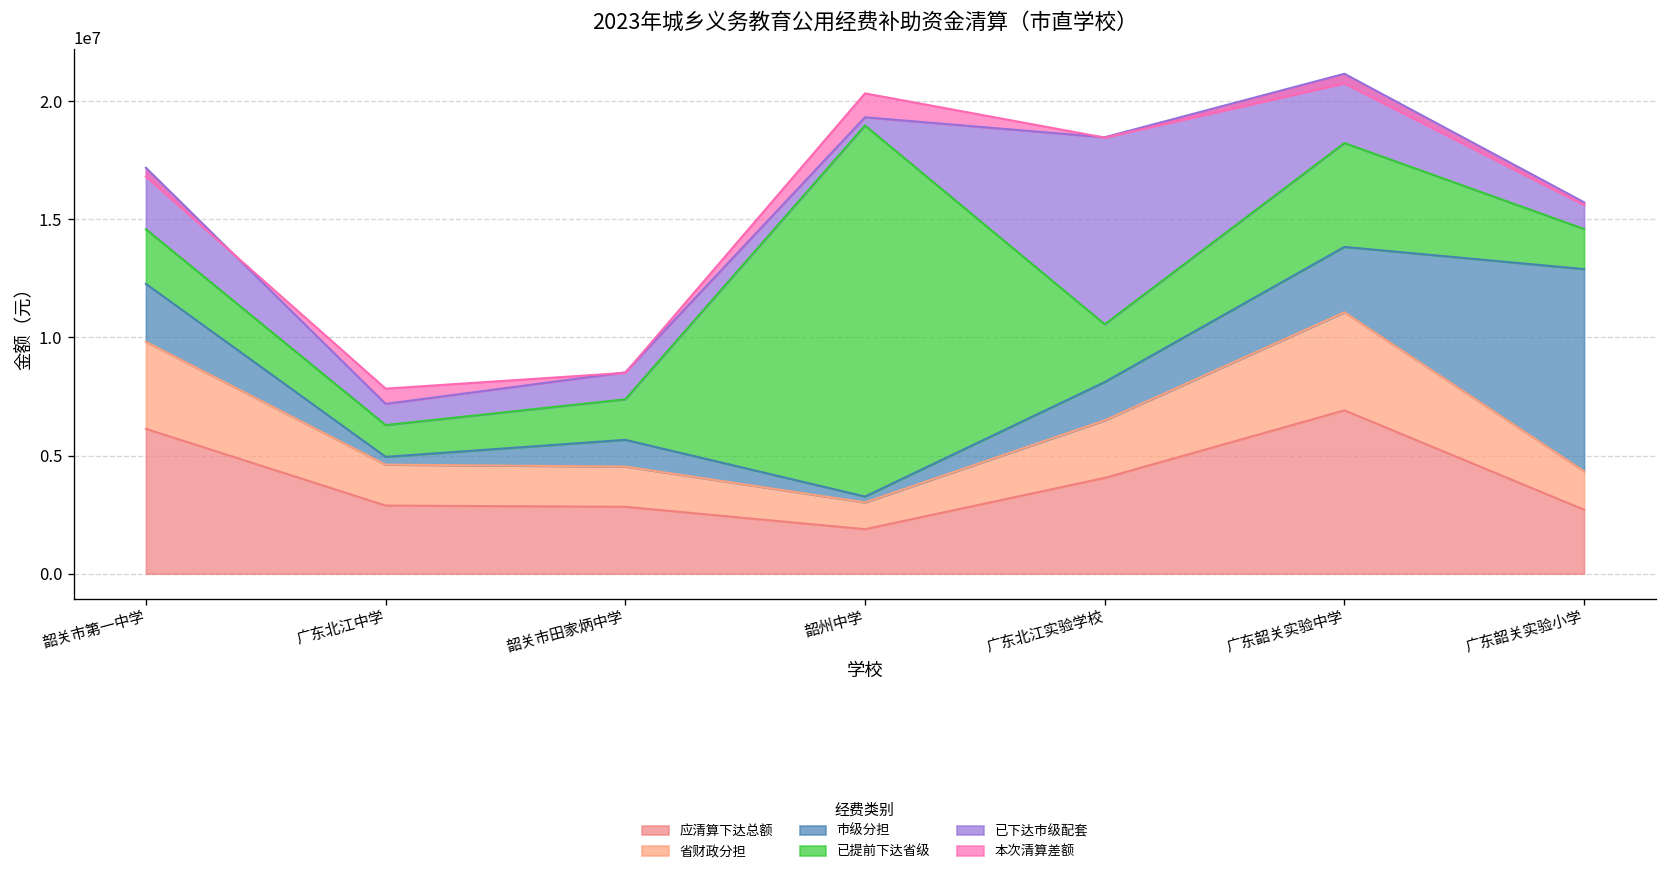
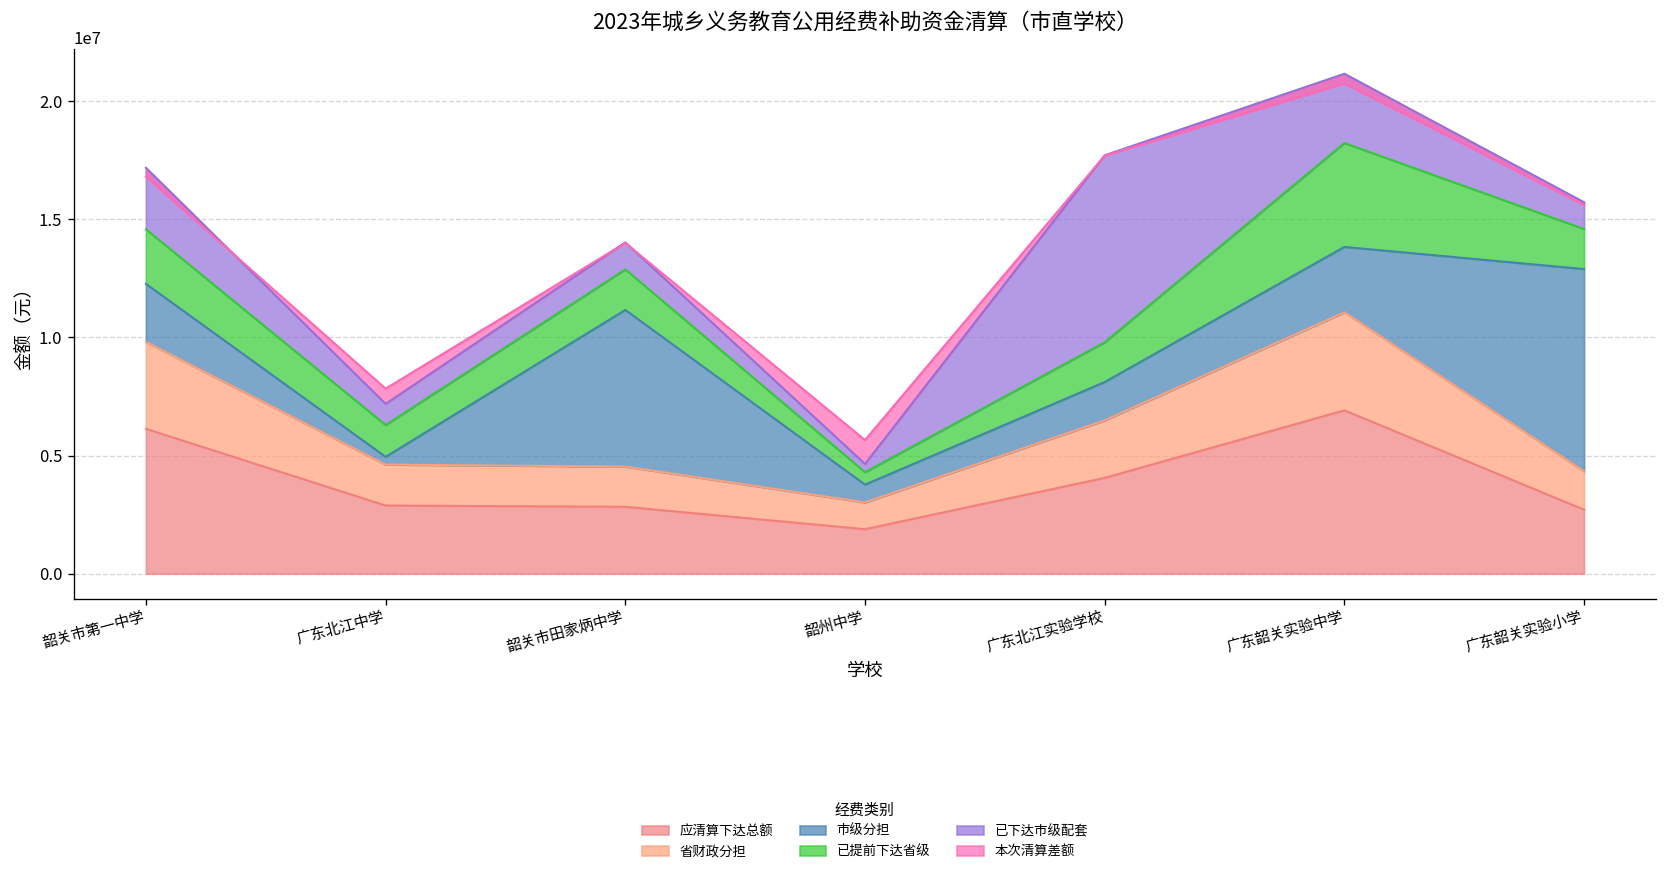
市级分担, 韶关市田家炳中学: 1100000 -> 6600000
市级分担, 韶州中学: 300000 -> 800000
已提前下达省级, 韶州中学: 15700000 -> 500000
已提前下达省级, 广东北江实验学校: 2400000 -> 1700000
